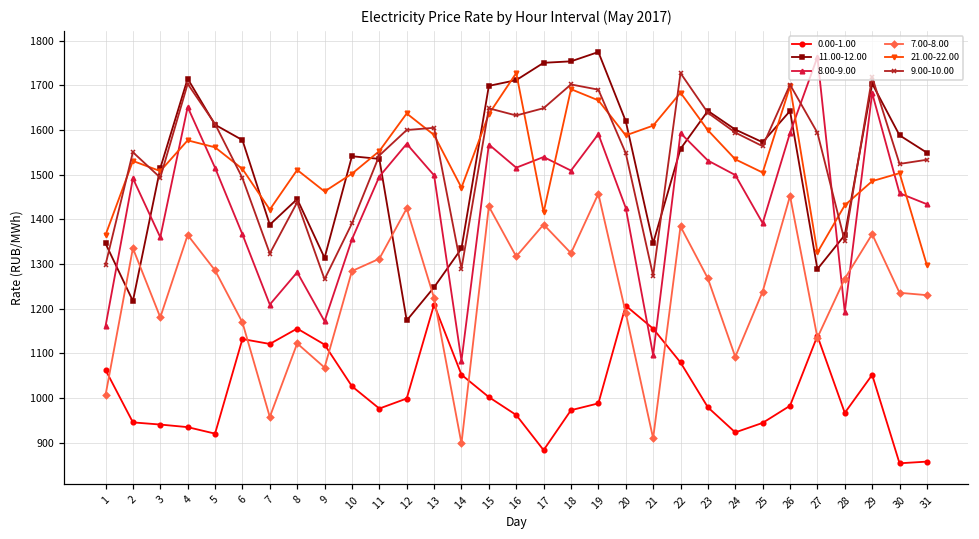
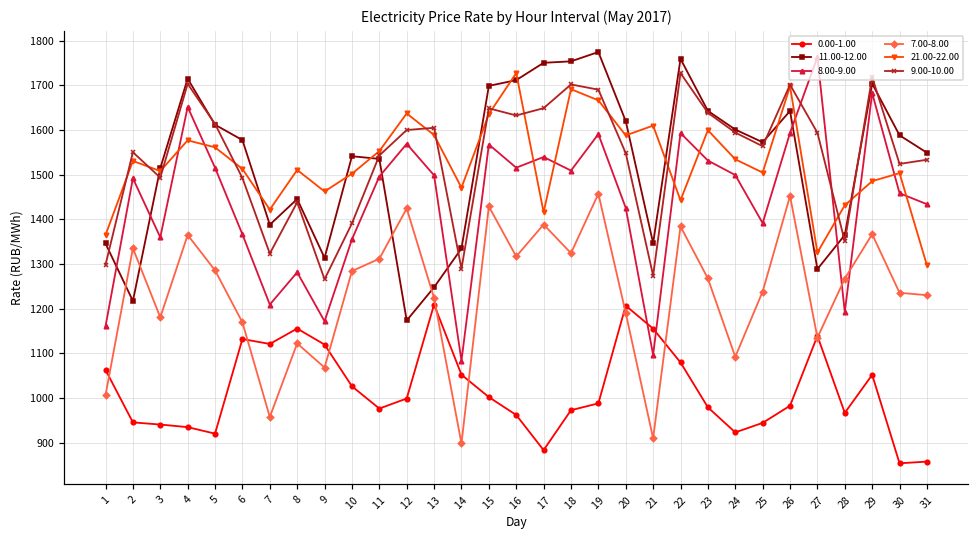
11.00-12.00, 22: 1560 -> 1760
21.00-22.00, 22: 1680 -> 1440
